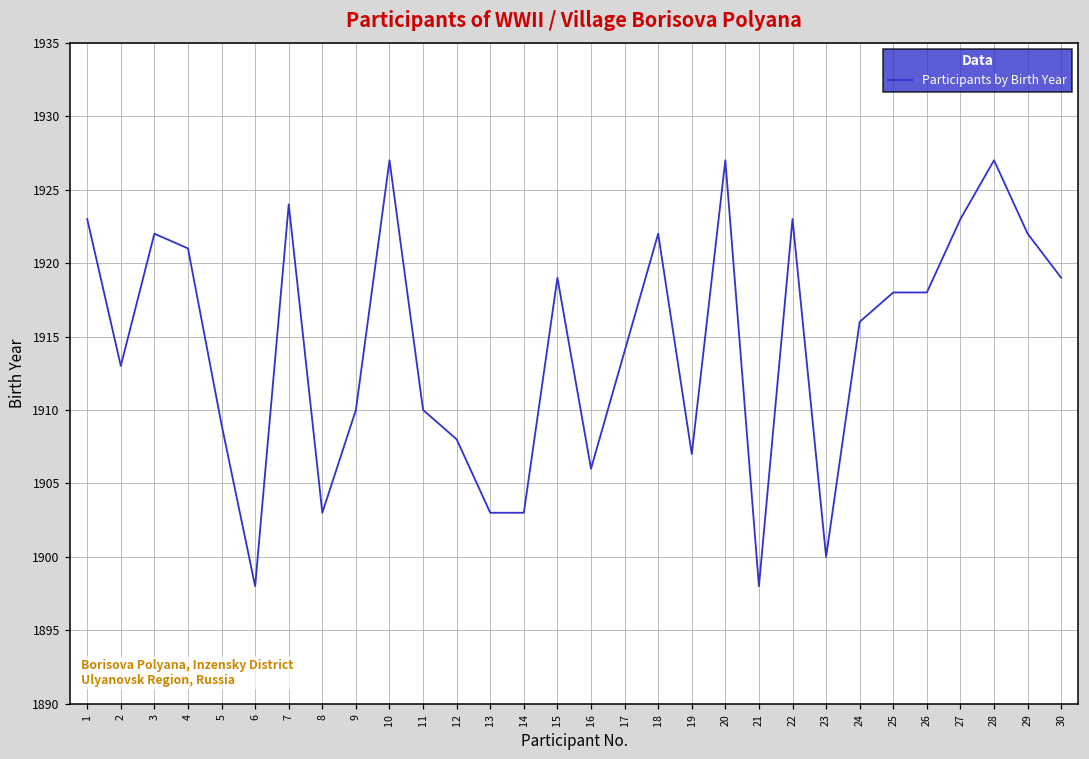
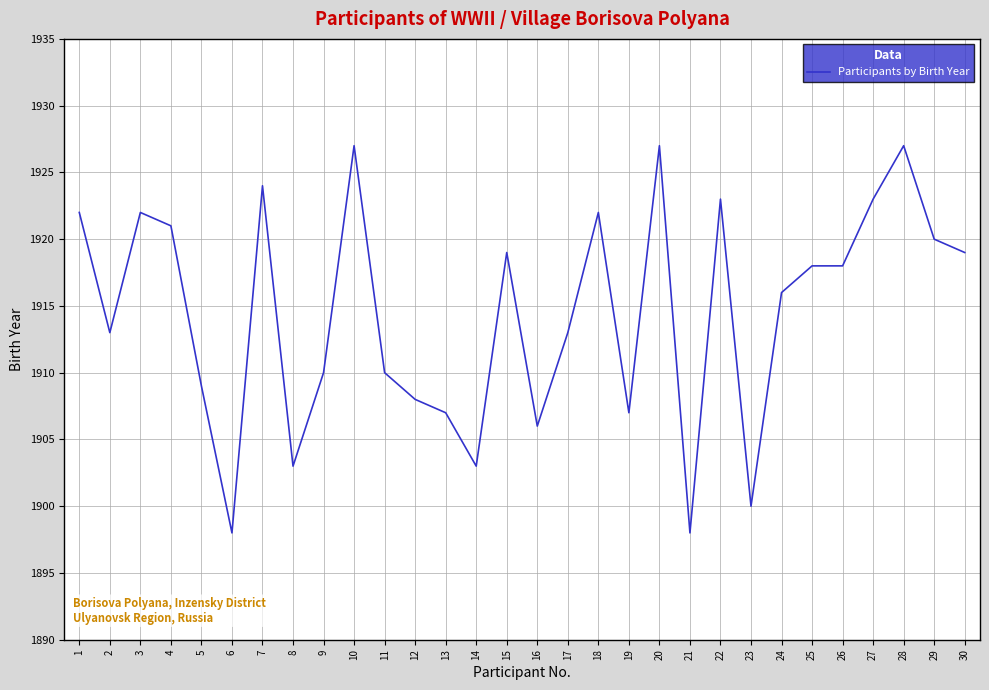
1: 1923 -> 1922
13: 1903 -> 1907
17: 1914 -> 1913
29: 1922 -> 1920
